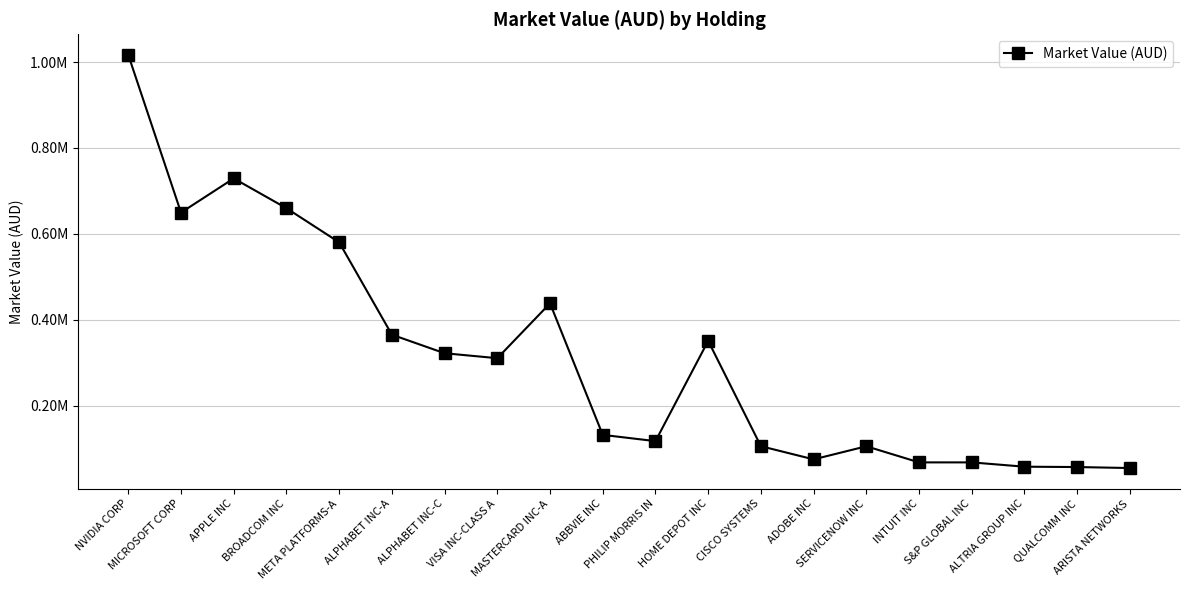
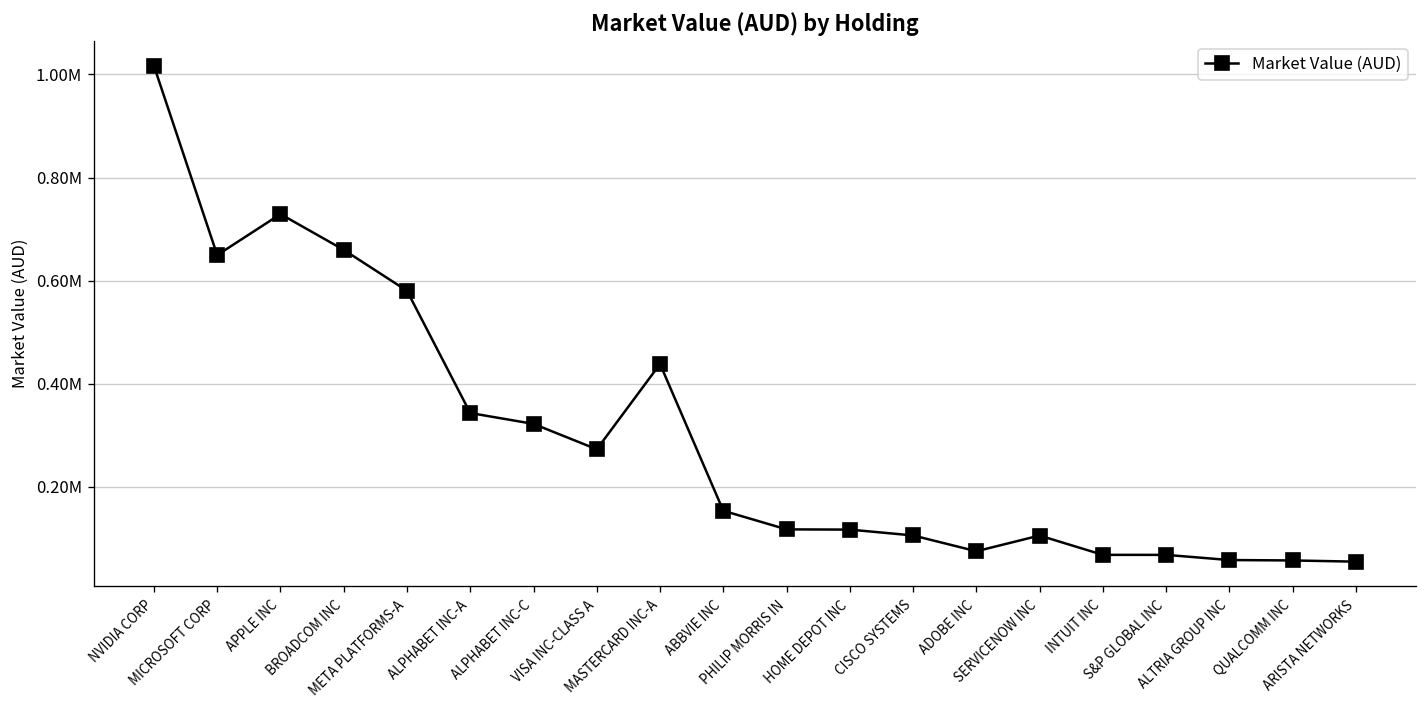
ALPHABET INC-A: 370000 -> 340000
VISA INC-CLASS A: 310000 -> 270000
ABBVIE INC: 130000 -> 150000
HOME DEPOT INC: 350000 -> 120000
